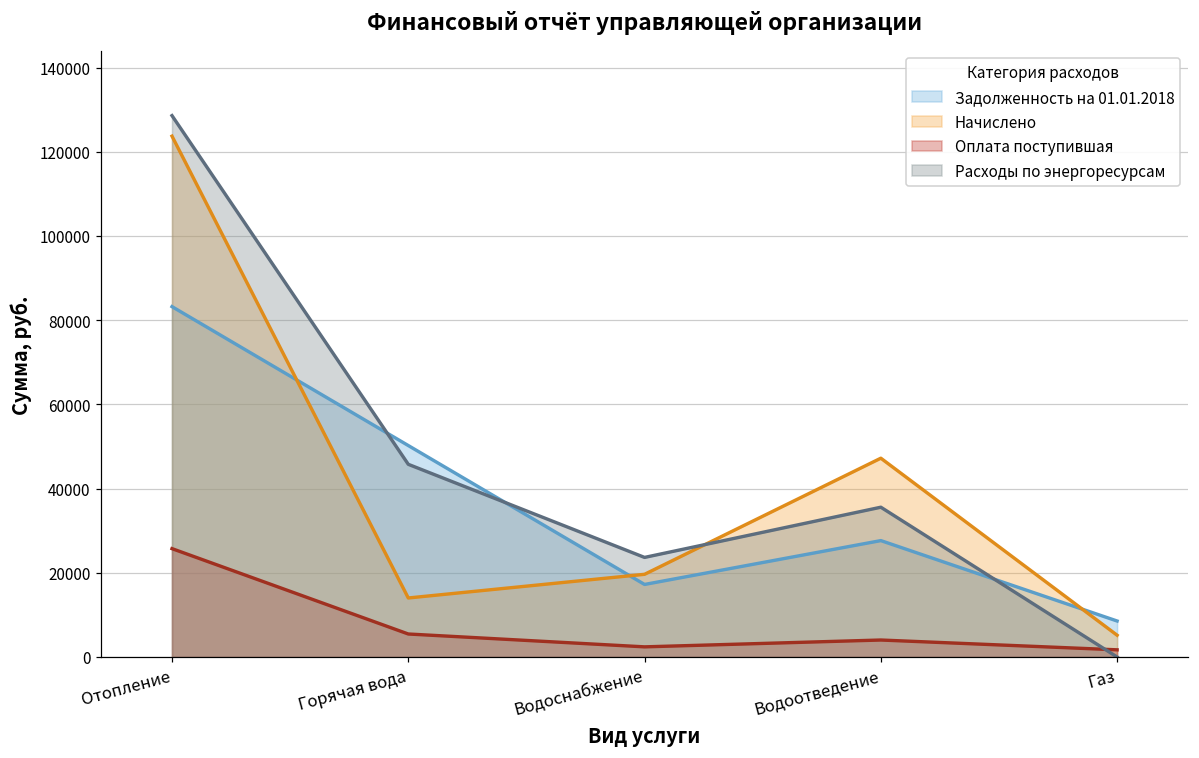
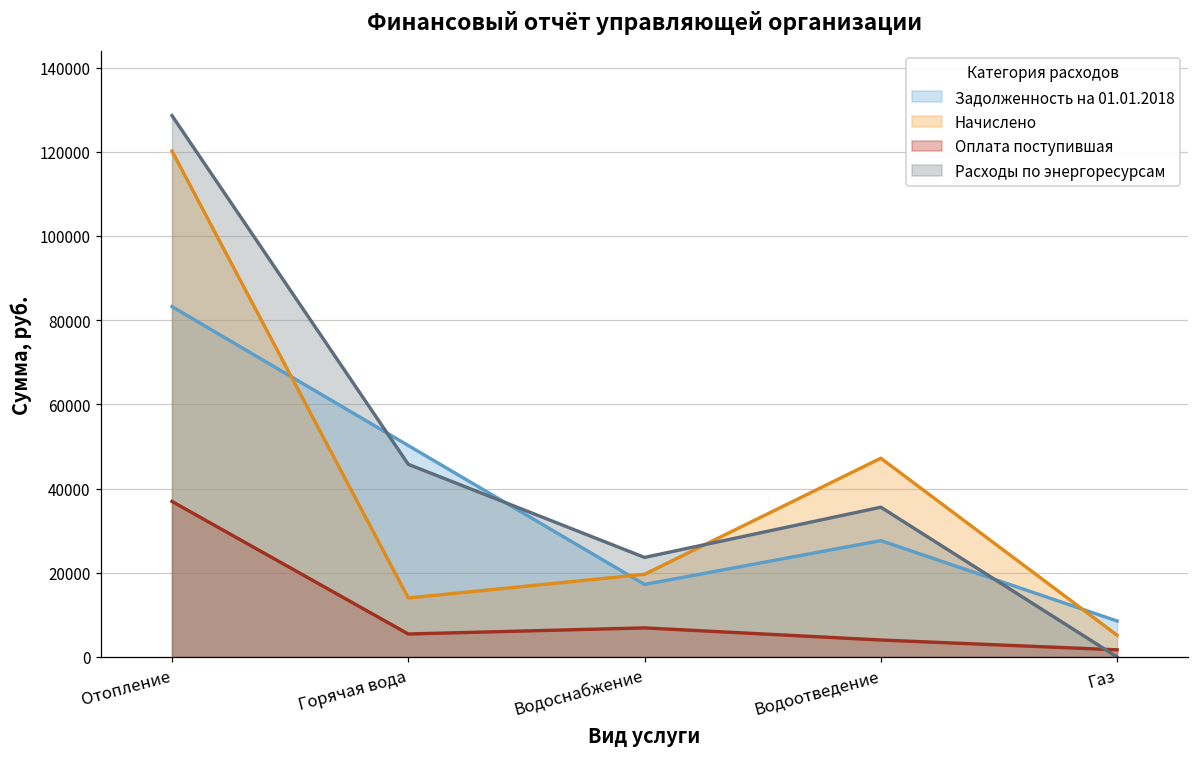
Начислено, Отопление: 124000 -> 120000
Оплата поступившая, Отопление: 26000 -> 37000
Оплата поступившая, Водоснабжение: 2000 -> 7000
